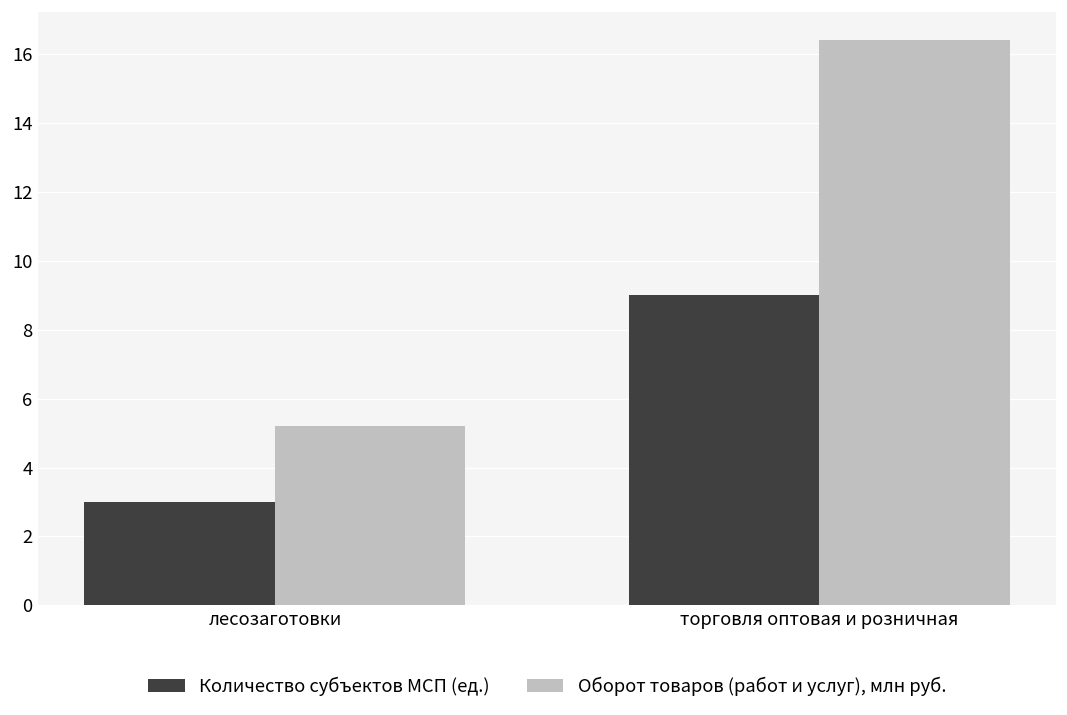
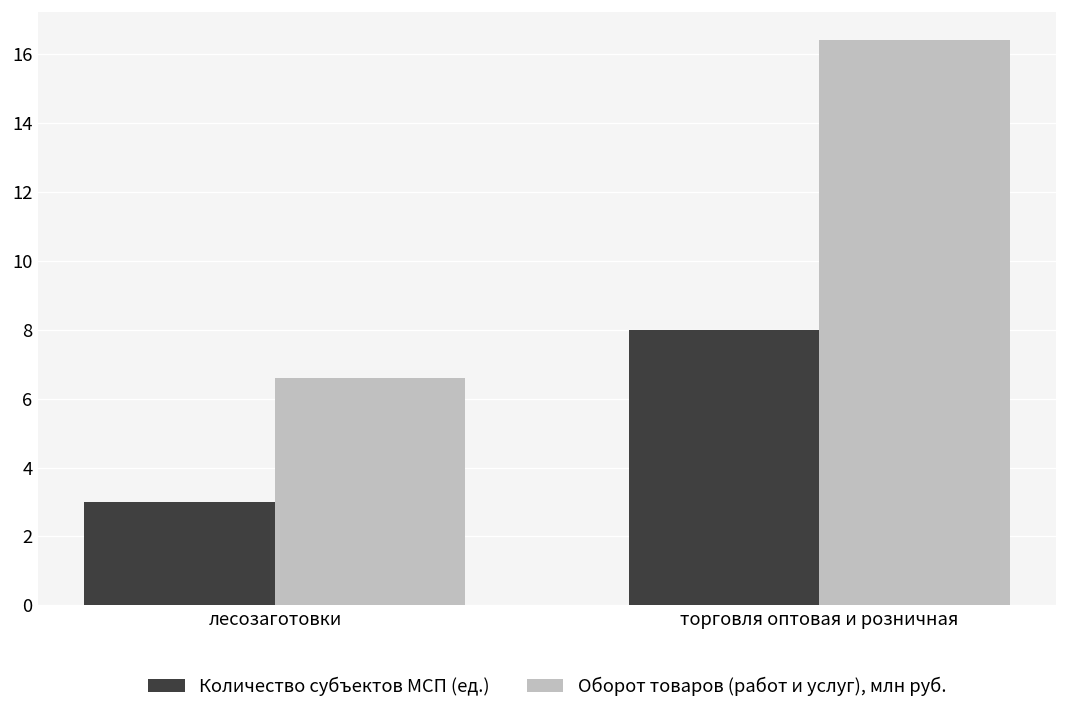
Оборот товаров (работ и услуг), млн руб., лесозаготовки: 5.2 -> 6.6
Количество субъектов МСП (ед.), торговля оптовая и розничная: 9 -> 8
